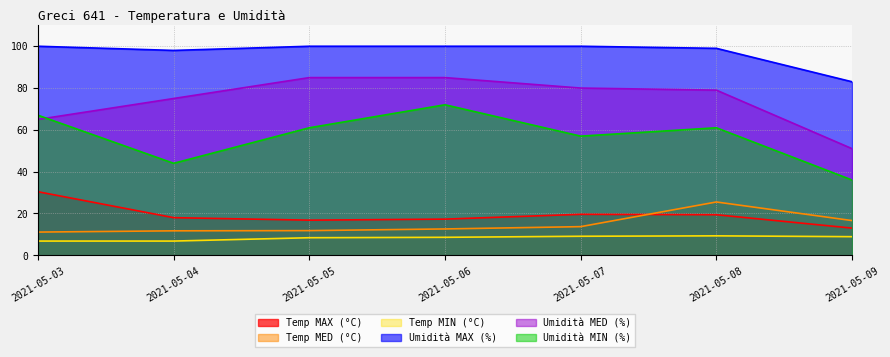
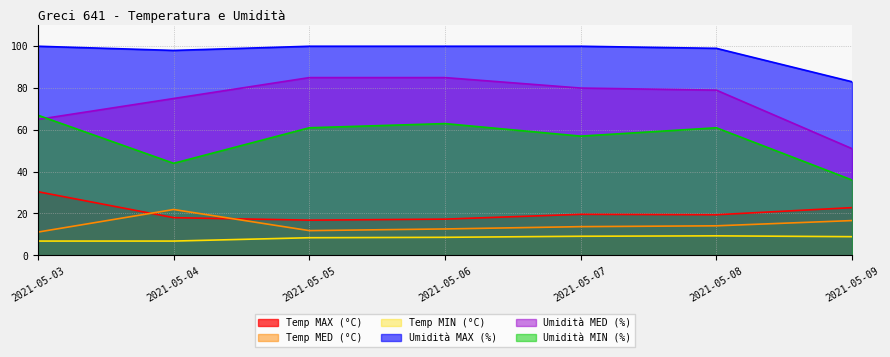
Temp MED (°C), 2021-05-04: 12 -> 22
Umidità MIN (%), 2021-05-06: 72 -> 63
Temp MED (°C), 2021-05-08: 26 -> 14
Temp MAX (°C), 2021-05-09: 13 -> 23
